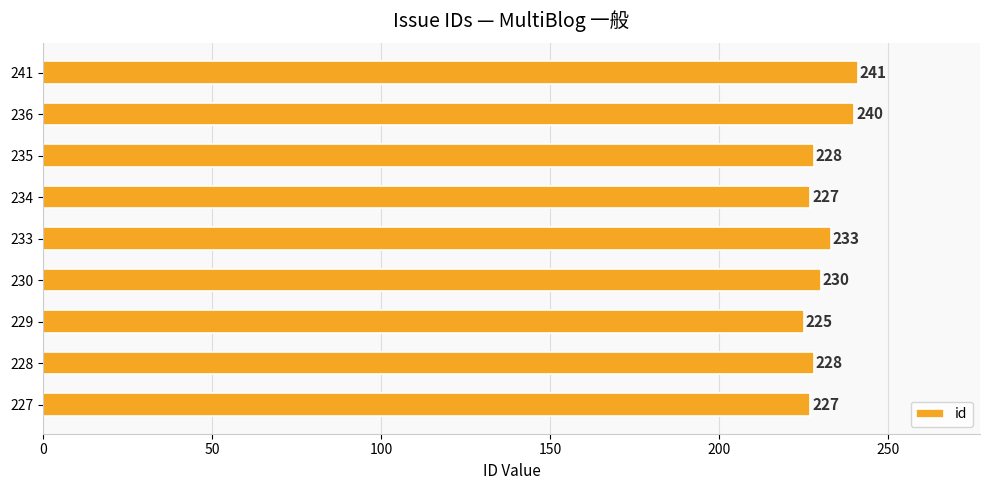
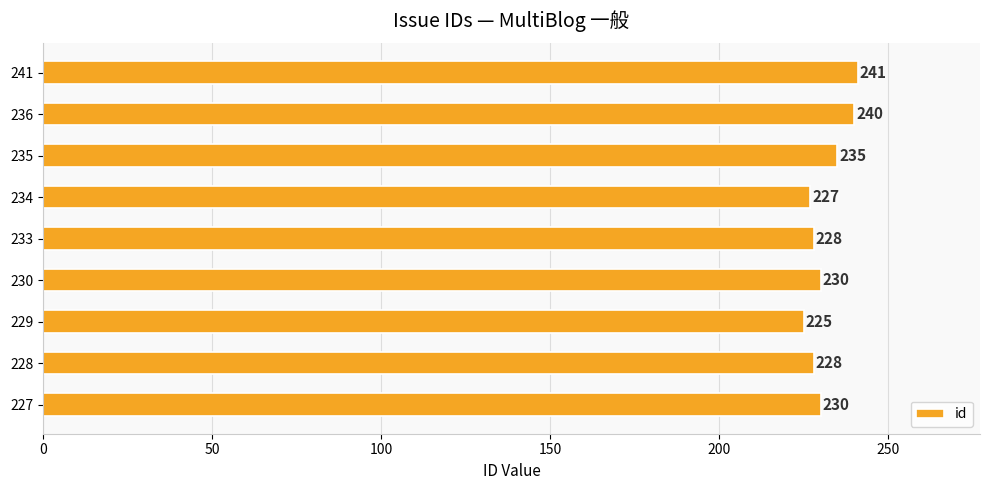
235: 228 -> 235
233: 233 -> 228
227: 227 -> 230
